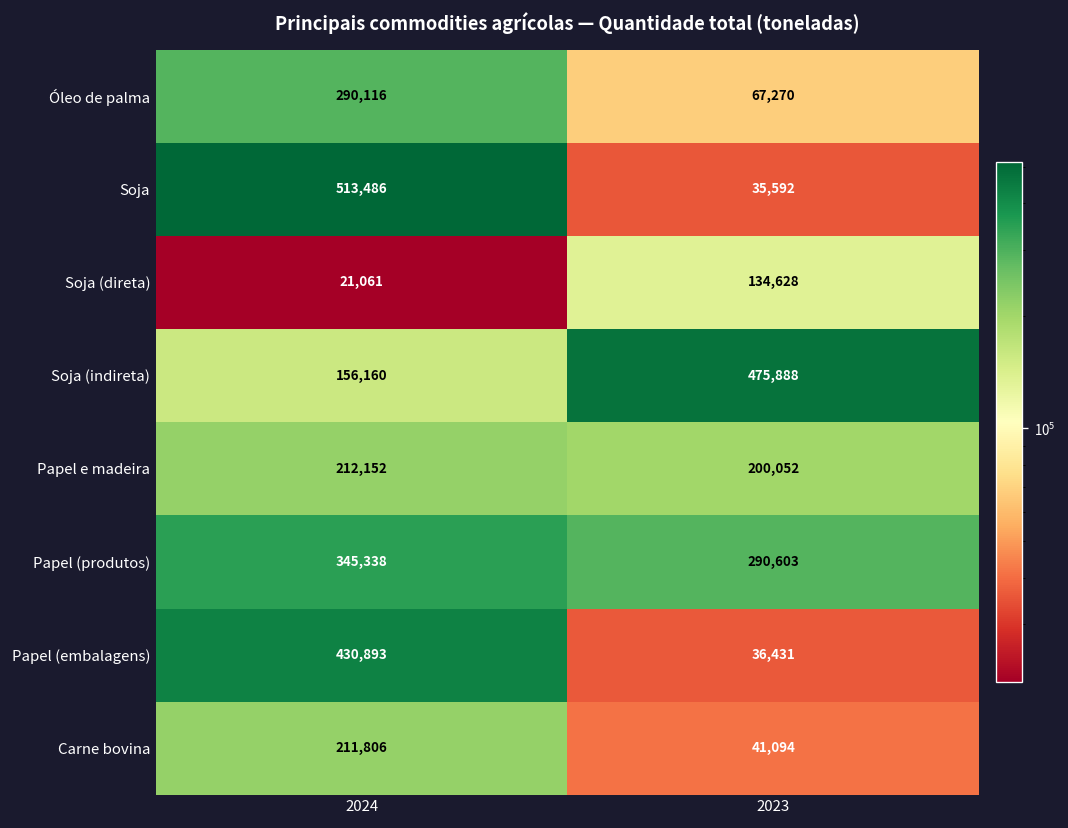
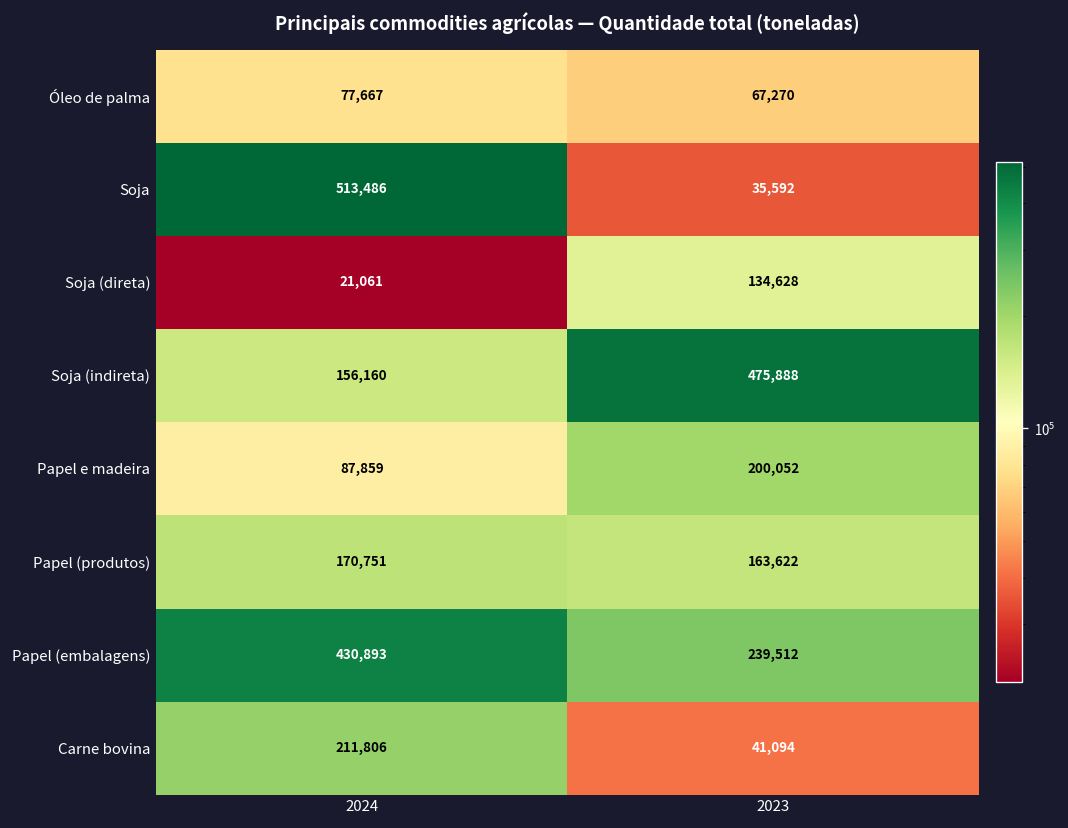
Óleo de palma, 2024: 290,116 -> 77,667
Papel e madeira, 2024: 212,152 -> 87,859
Papel (produtos), 2024: 345,338 -> 170,751
Papel (produtos), 2023: 290,603 -> 163,622
Papel (embalagens), 2023: 36,431 -> 239,512
